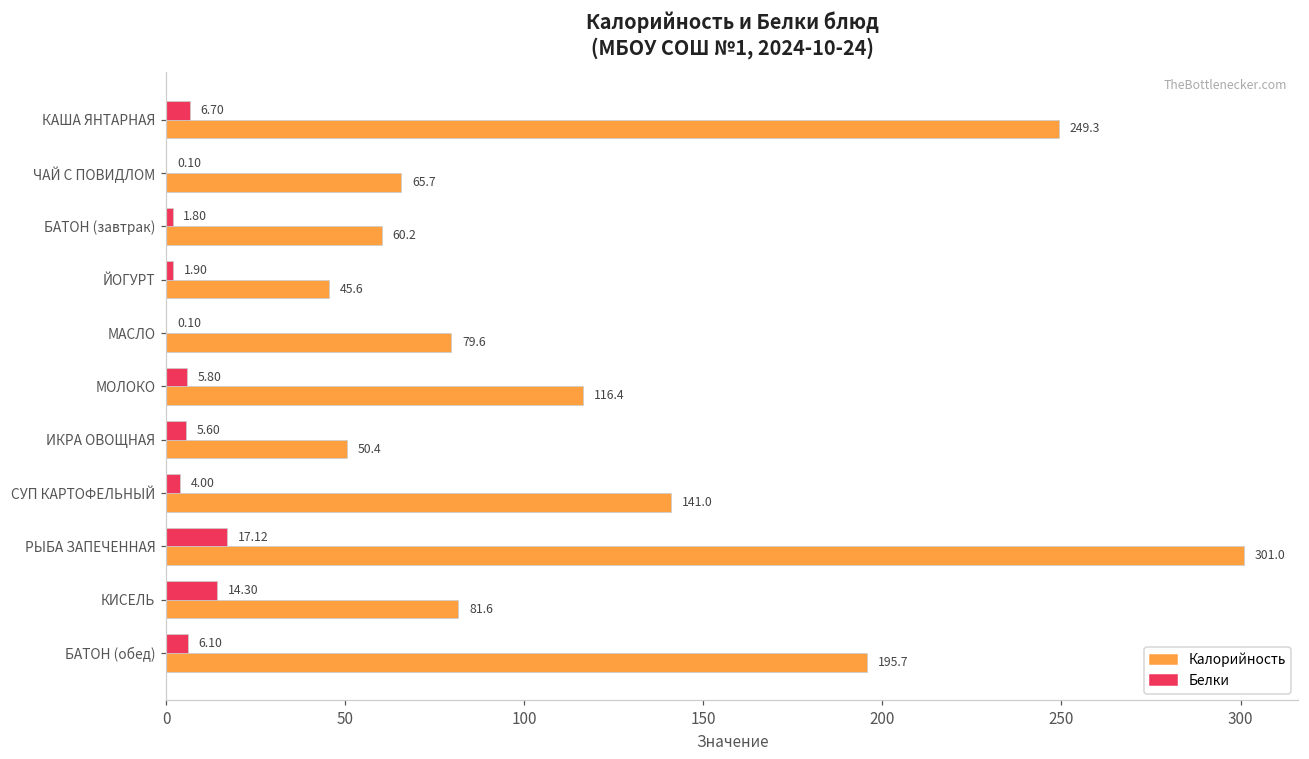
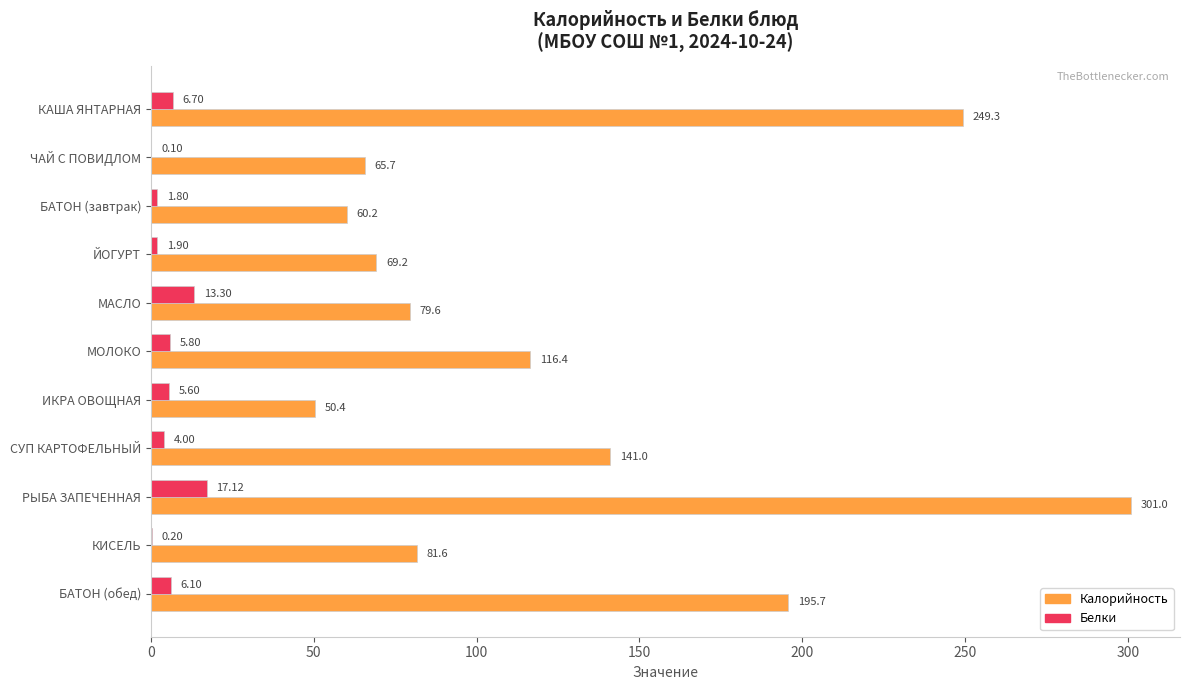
Калорийность, ЙОГУРТ: 45.6 -> 69.2
Белки, МАСЛО: 0.10 -> 13.30
Белки, КИСЕЛЬ: 14.30 -> 0.20
